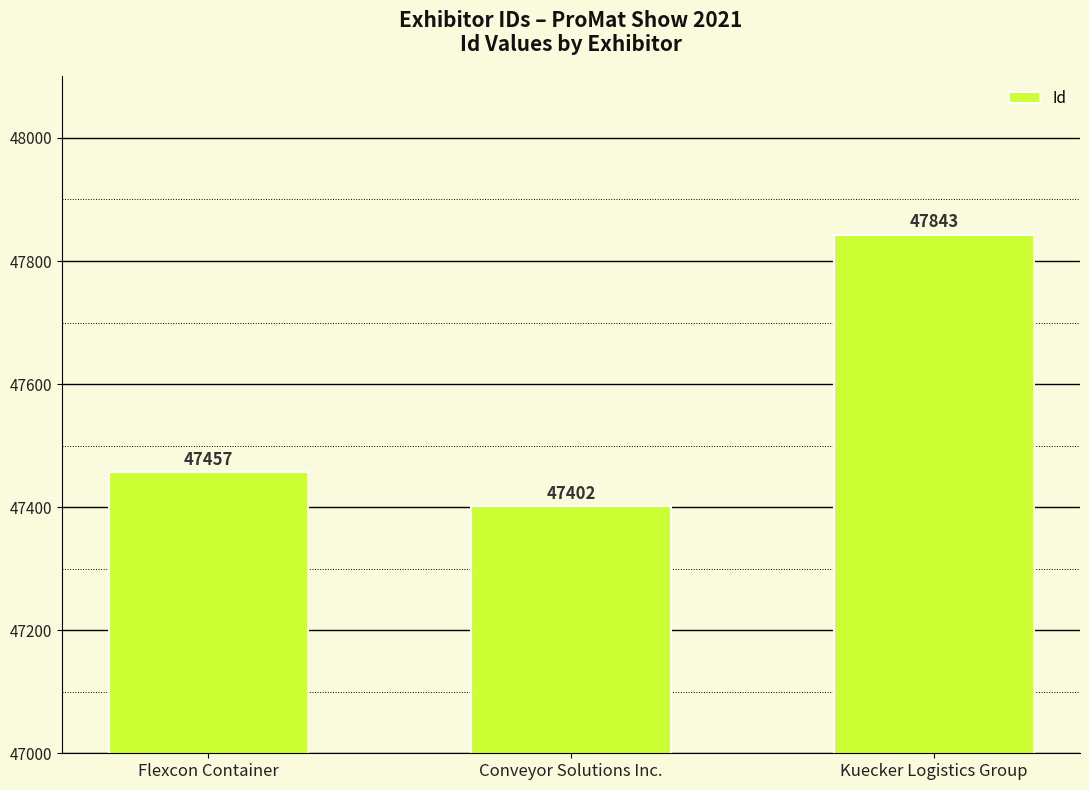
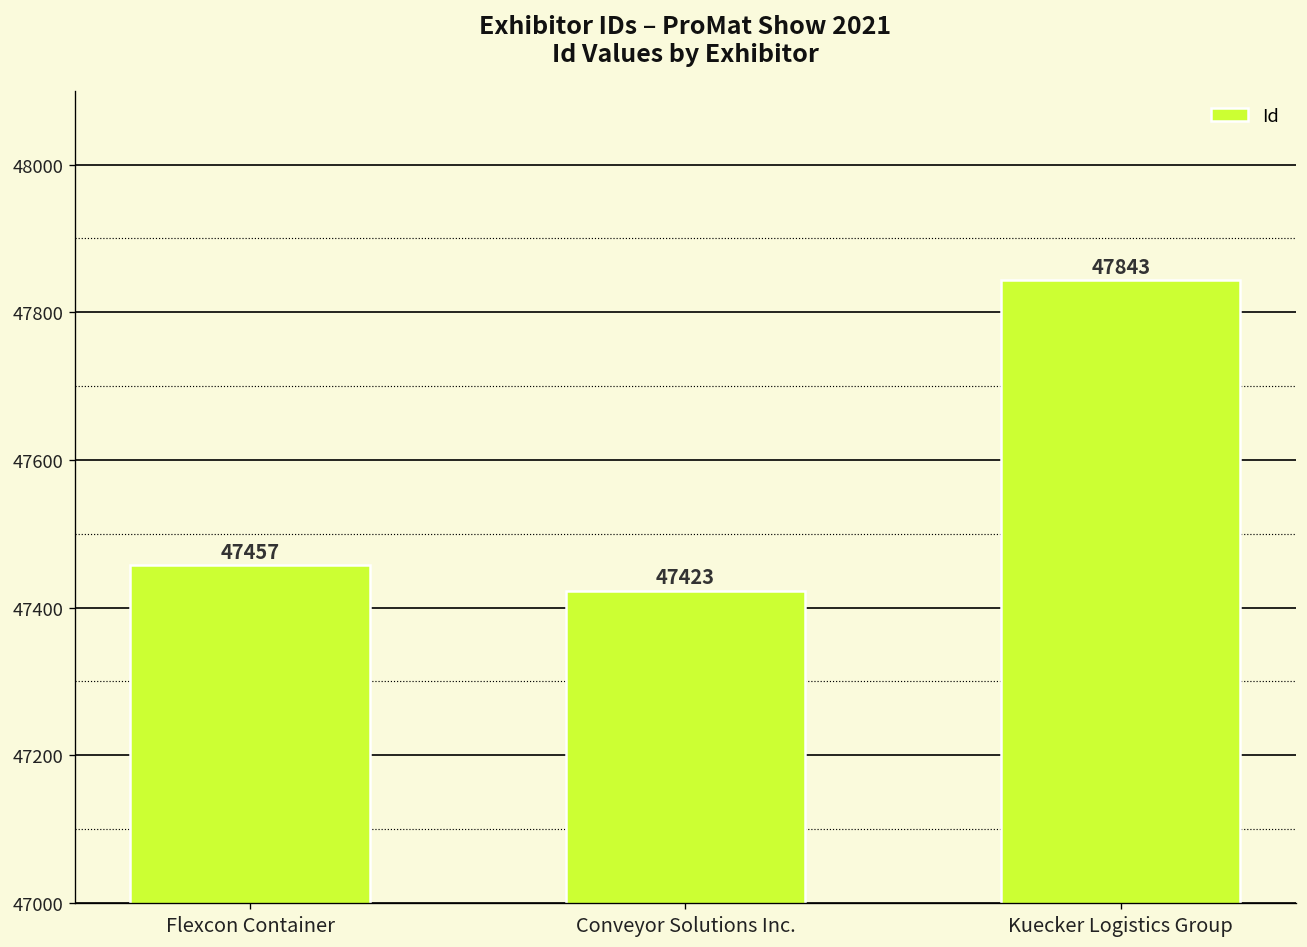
Conveyor Solutions Inc.: 47402 -> 47423
